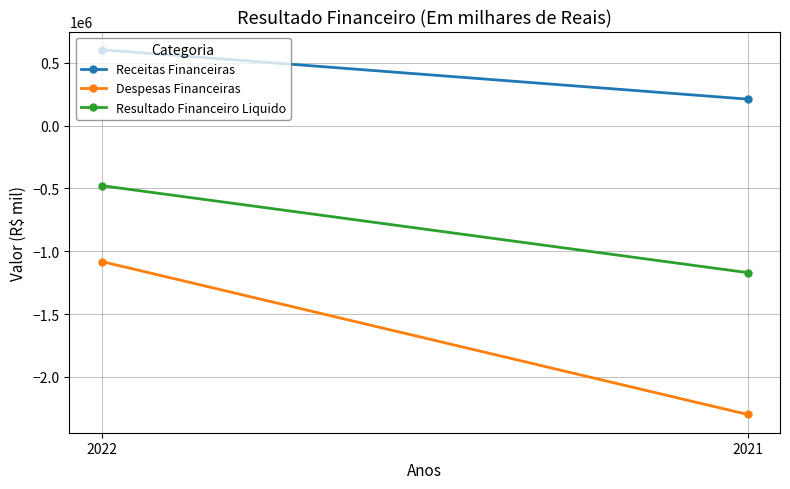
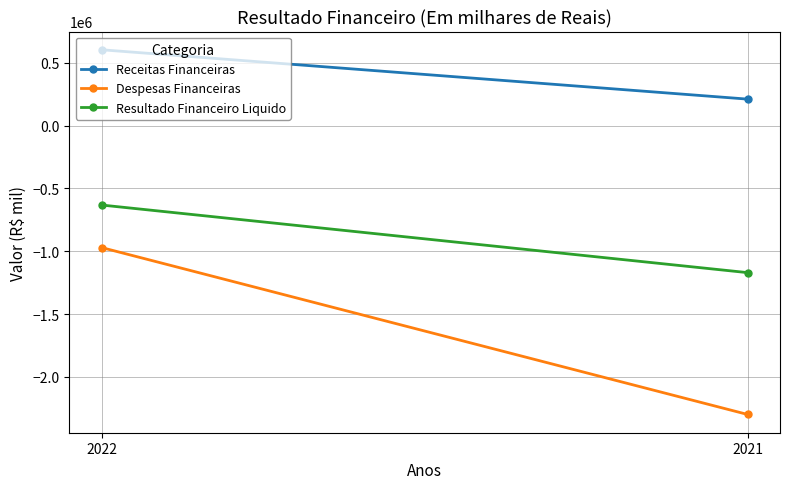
Despesas Financeiras, 2022: -1080000 -> -970000
Resultado Financeiro Liquido, 2022: -480000 -> -630000
